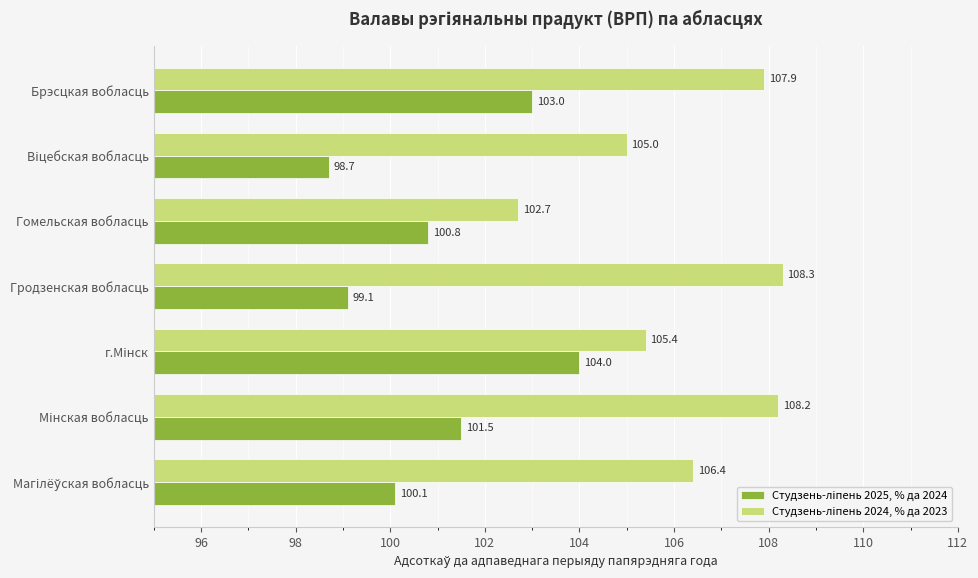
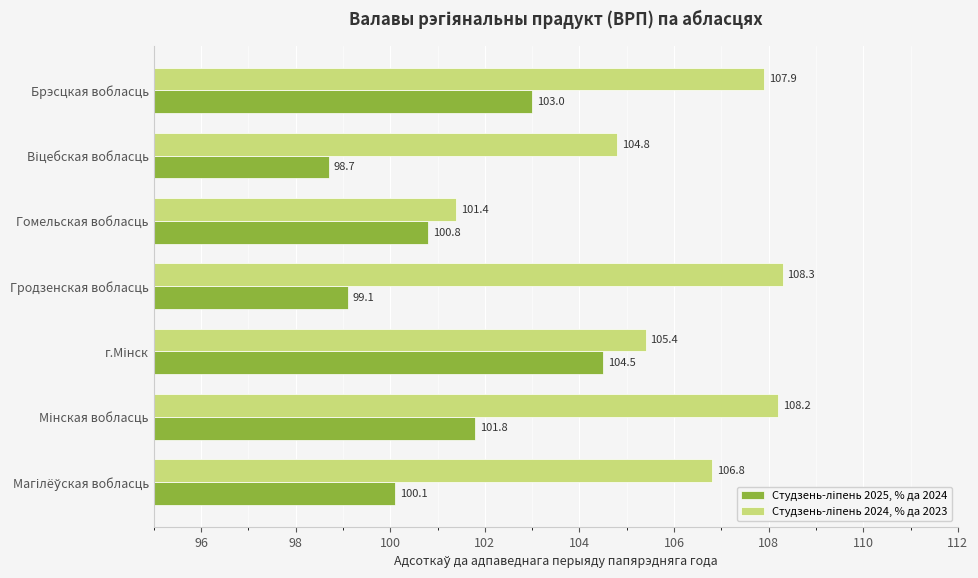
Студзень-ліпень 2024, % да 2023, Віцебская вобласць: 105.0 -> 104.8
Студзень-ліпень 2024, % да 2023, Гомельская вобласць: 102.7 -> 101.4
Студзень-ліпень 2025, % да 2024, г.Мінск: 104.0 -> 104.5
Студзень-ліпень 2025, % да 2024, Мінская вобласць: 101.5 -> 101.8
Студзень-ліпень 2024, % да 2023, Магілёўская вобласць: 106.4 -> 106.8
